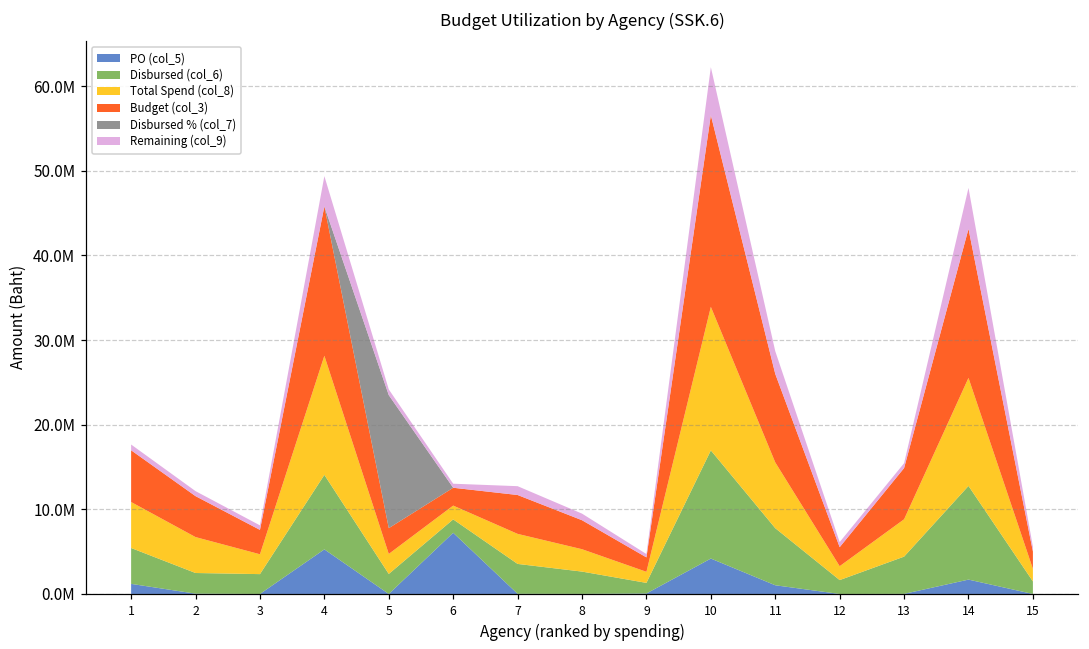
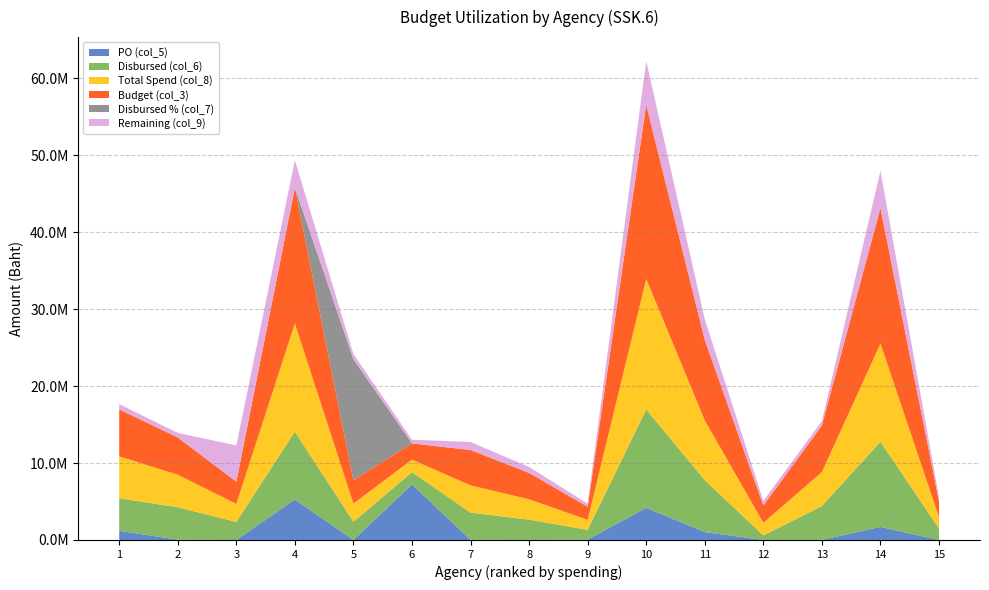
Disbursed (col_6), 2: 2000000 -> 4000000
Remaining (col_9), 3: 1000000 -> 5000000
Disbursed (col_6), 12: 2000000 -> 1000000
